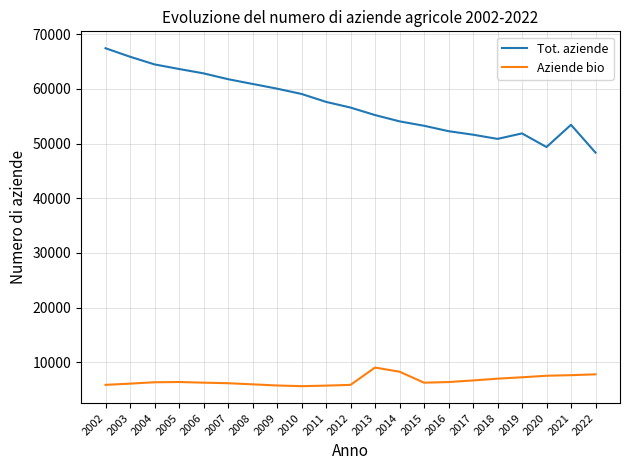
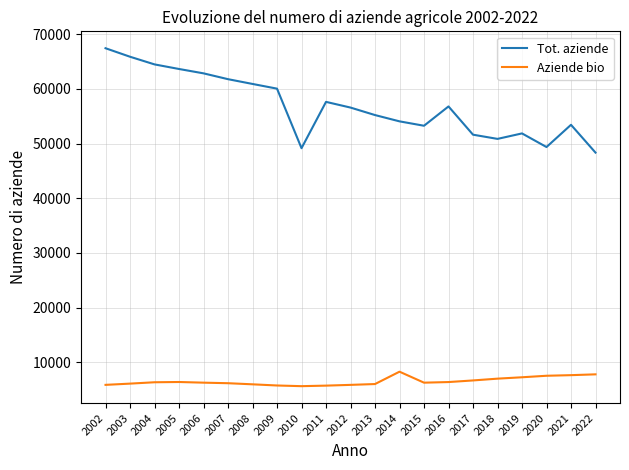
Tot. aziende, 2010: 59000 -> 49000
Aziende bio, 2013: 9000 -> 6000
Tot. aziende, 2016: 52000 -> 57000
